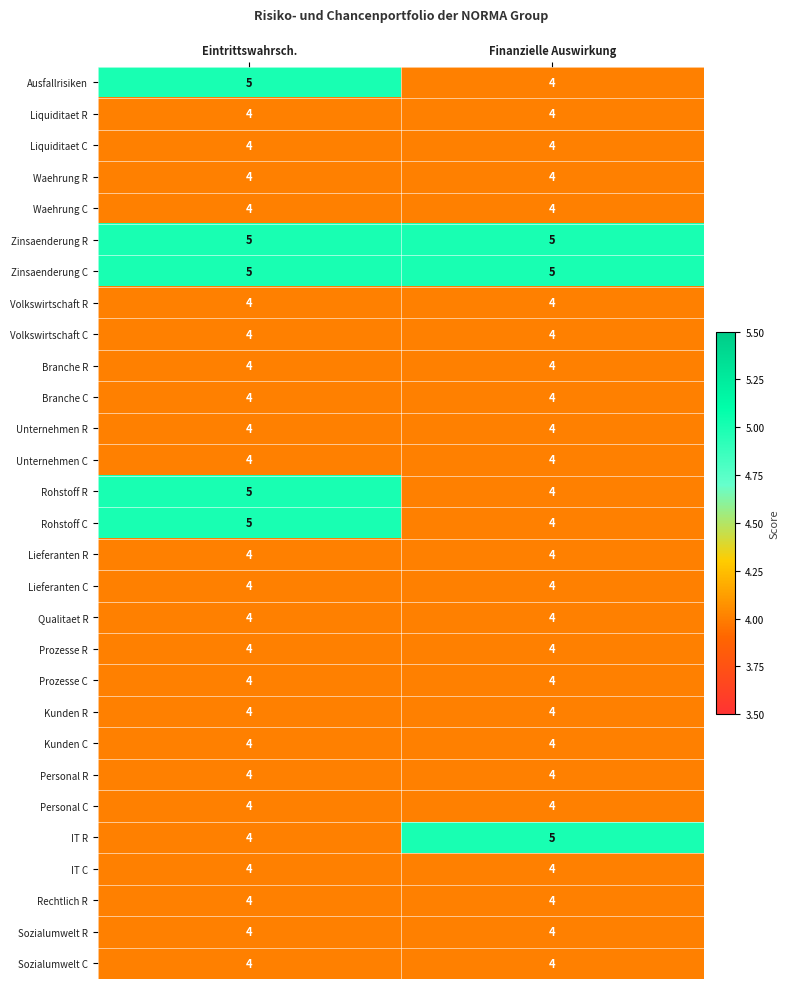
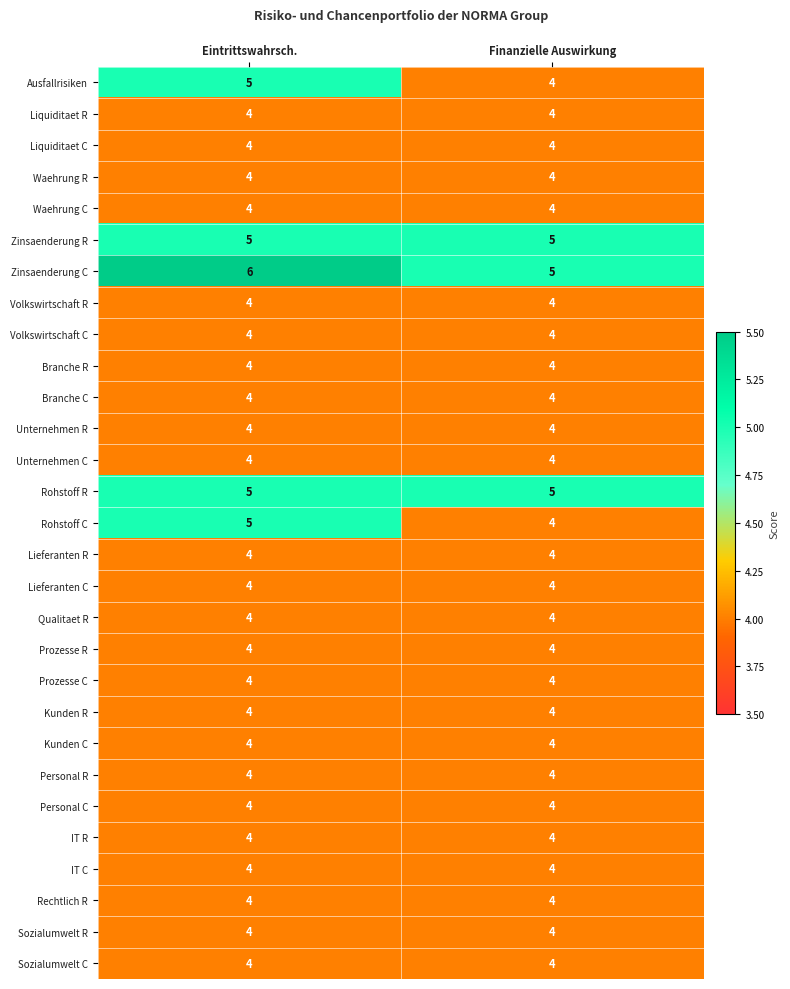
Zinsaenderung C, Eintrittswahrsch.: 5 -> 6
Rohstoff R, Finanzielle Auswirkung: 4 -> 5
IT R, Finanzielle Auswirkung: 5 -> 4
